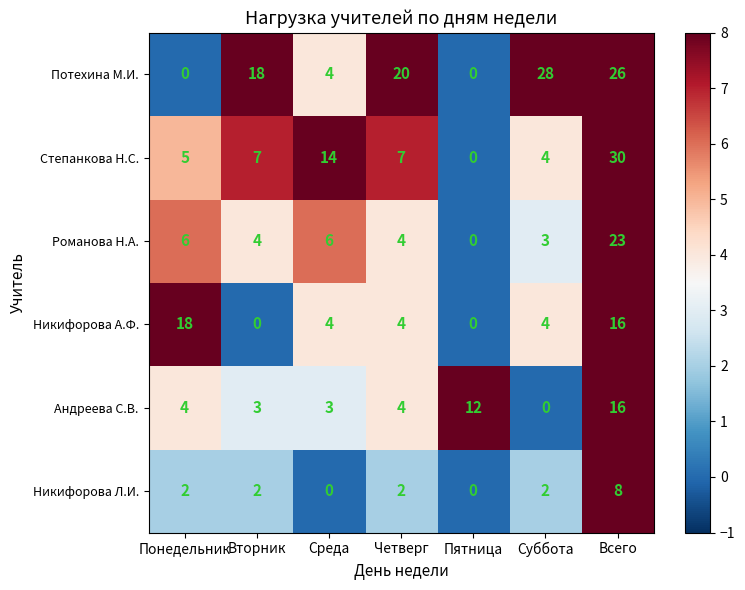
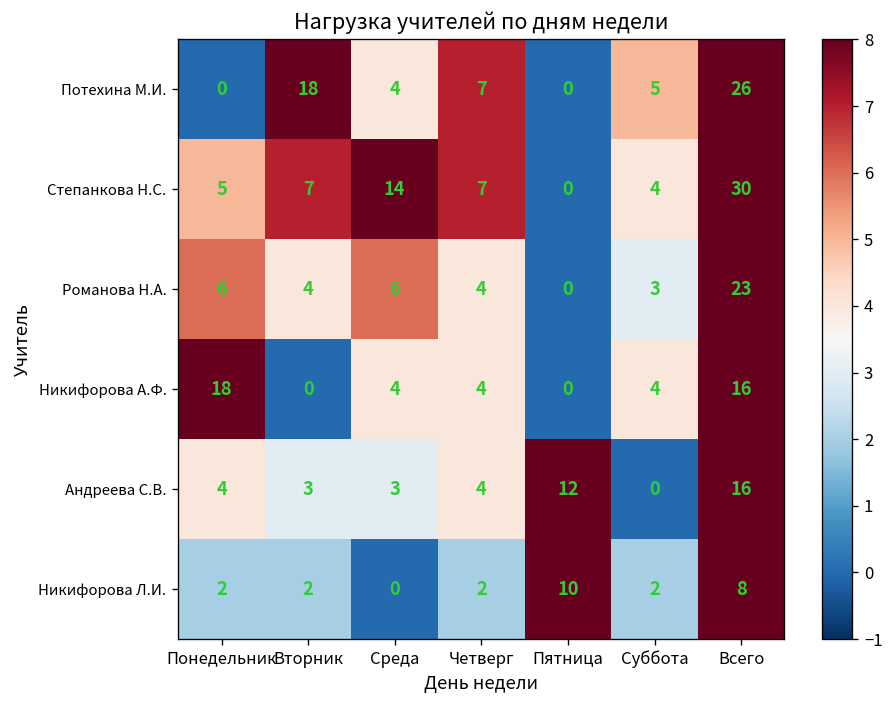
Потехина М.И., Четверг: 20 -> 7
Потехина М.И., Суббота: 28 -> 5
Никифорова Л.И., Пятница: 0 -> 10
